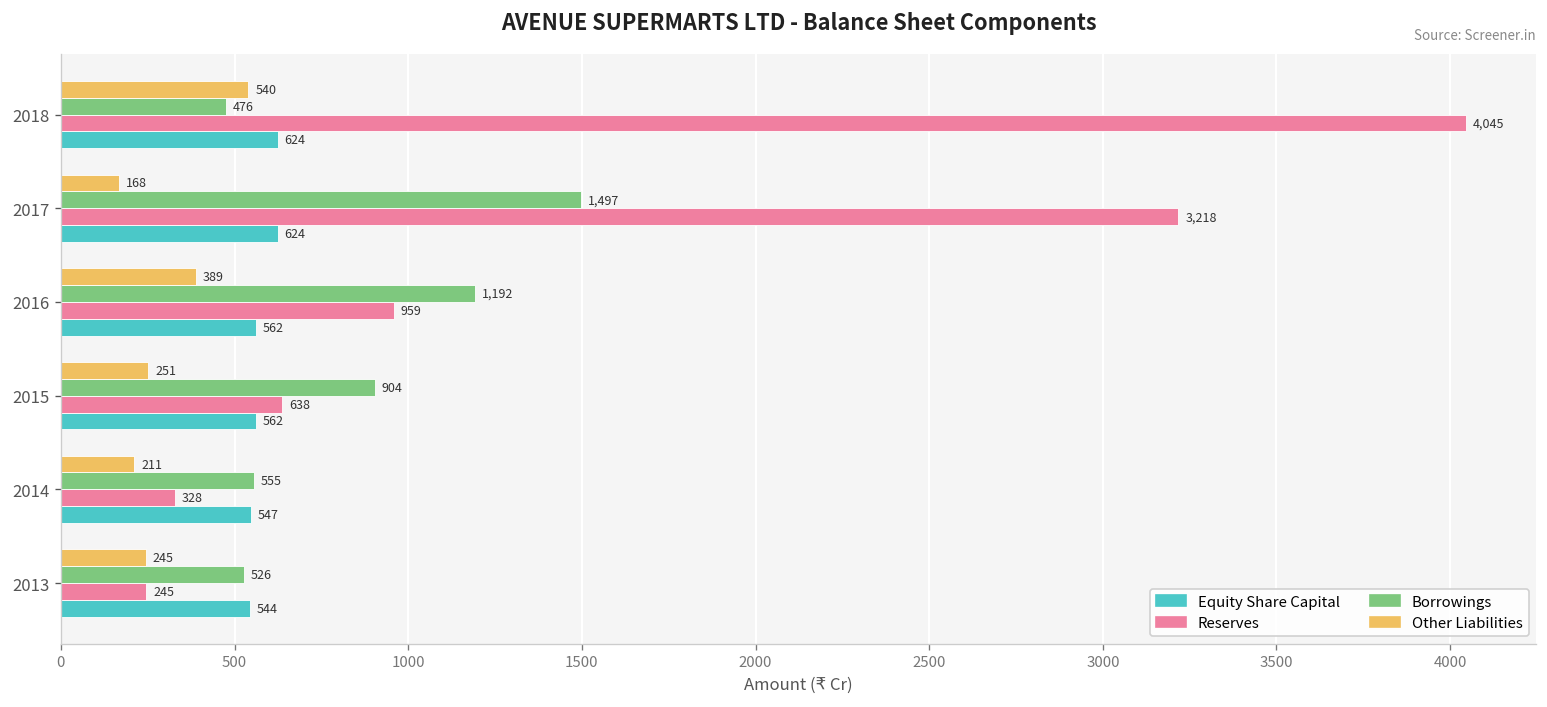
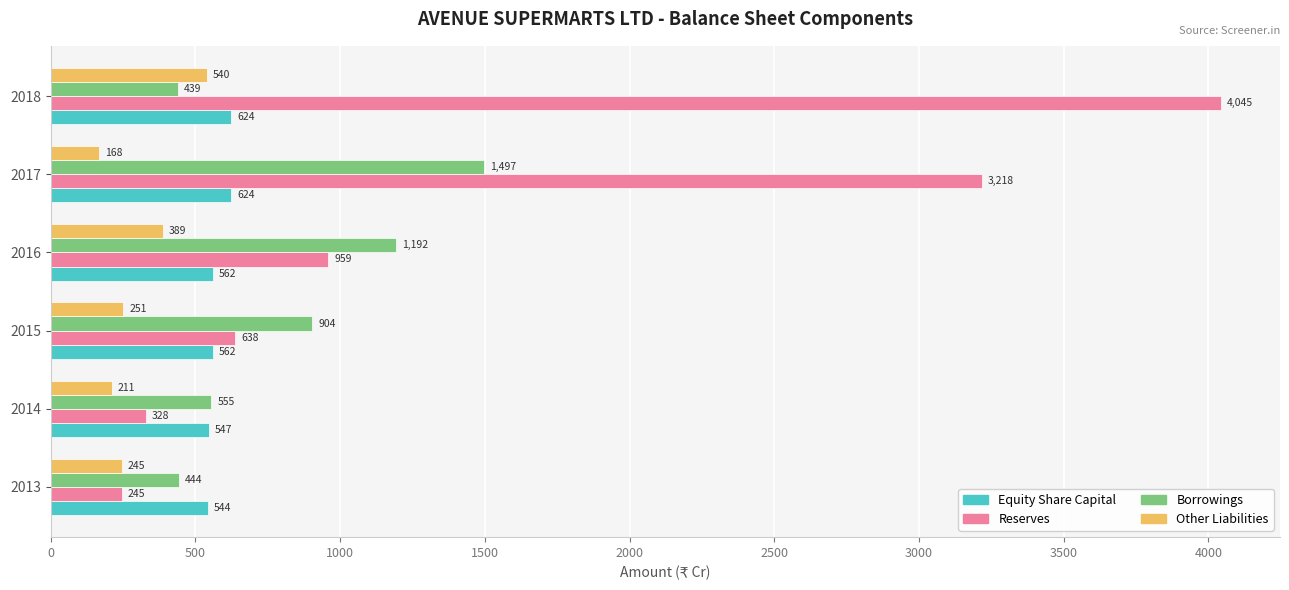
Borrowings, 2018: 476 -> 439
Borrowings, 2013: 526 -> 444
